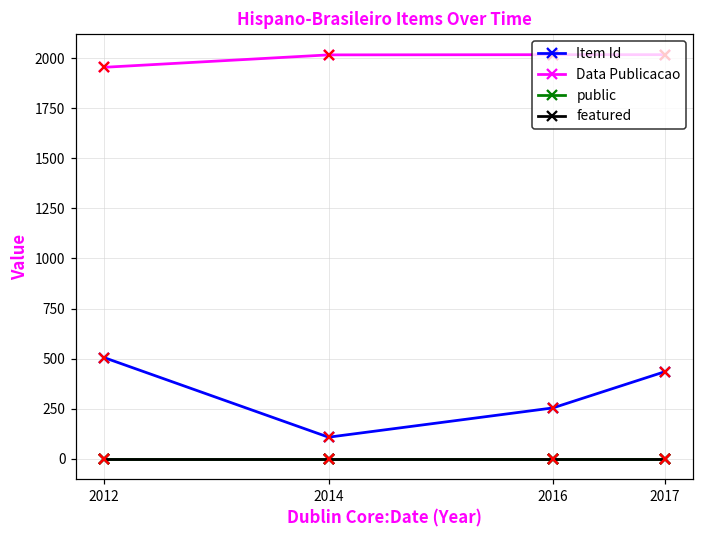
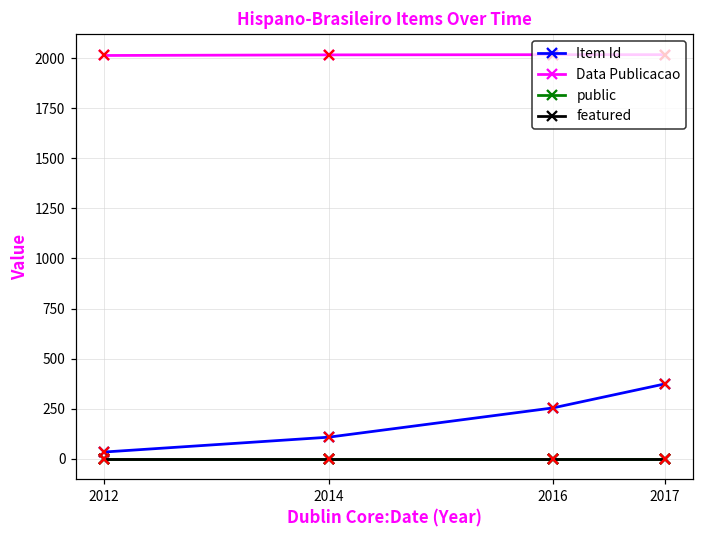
Item Id, 2012: 510 -> 30
Data Publicacao, 2012: 1950 -> 2010
Item Id, 2017: 440 -> 370
